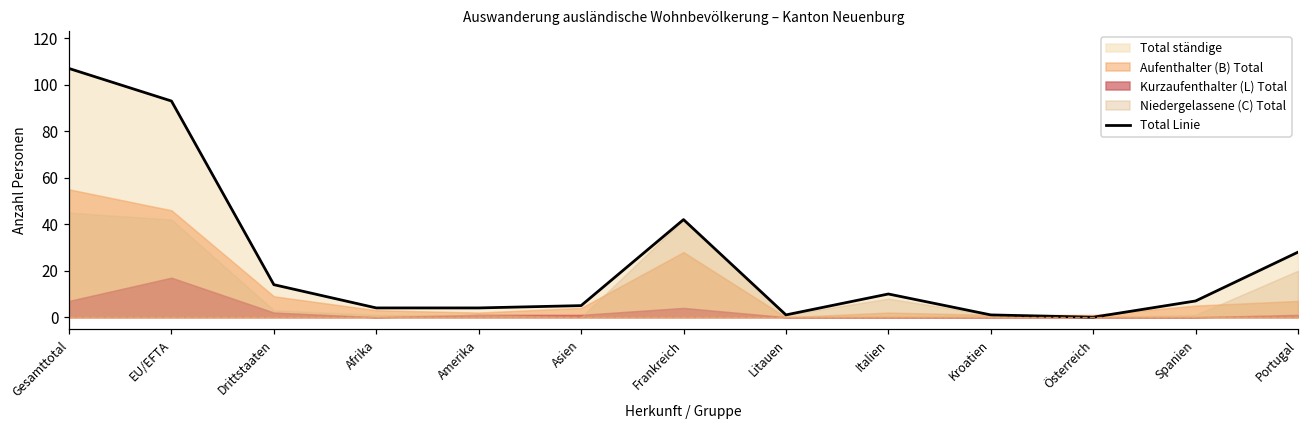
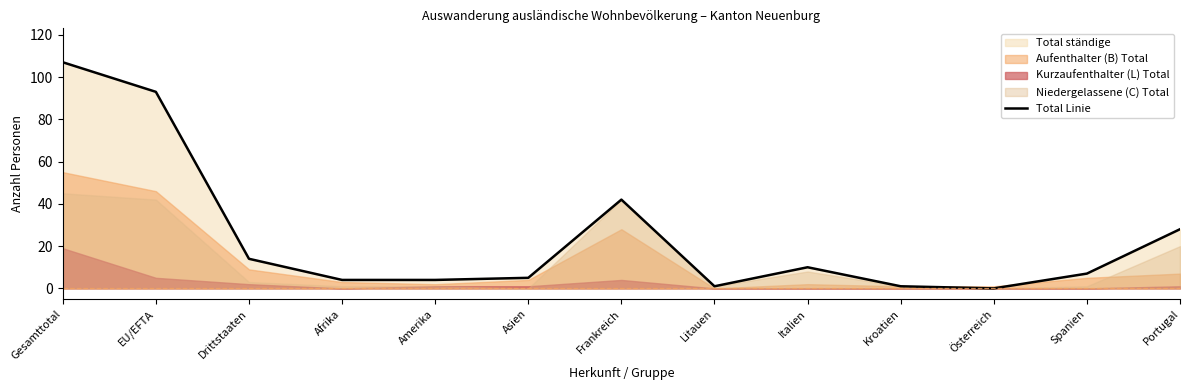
Kurzaufenthalter (L) Total, Gesamttotal: 7 -> 19
Kurzaufenthalter (L) Total, EU/EFTA: 17 -> 5
